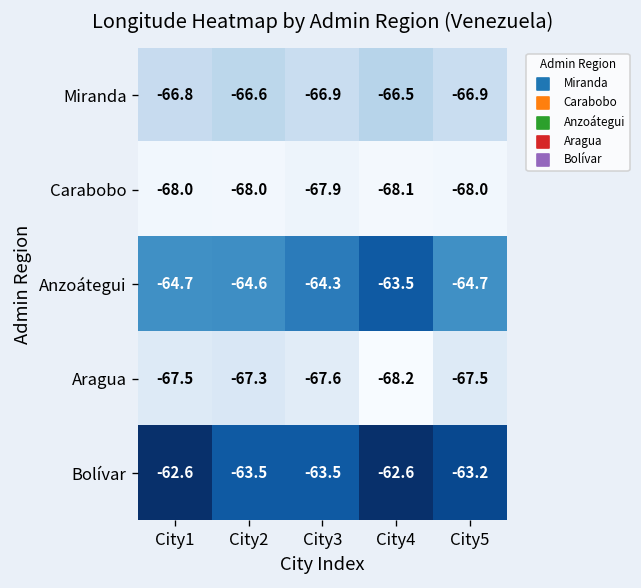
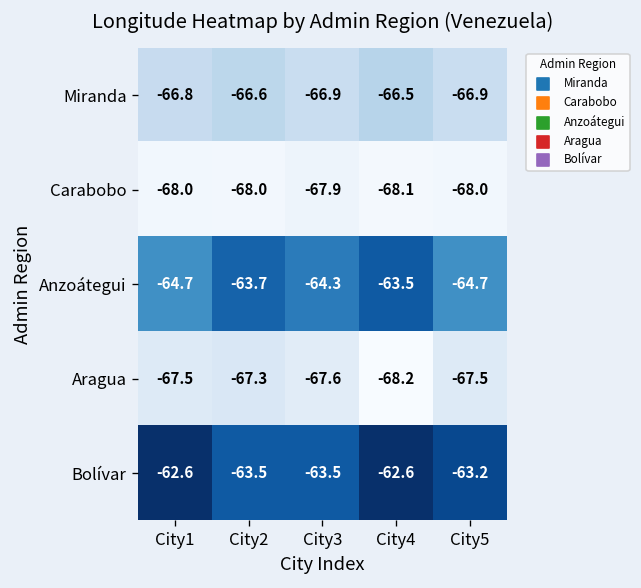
Anzoátegui, City2: -64.6 -> -63.7
